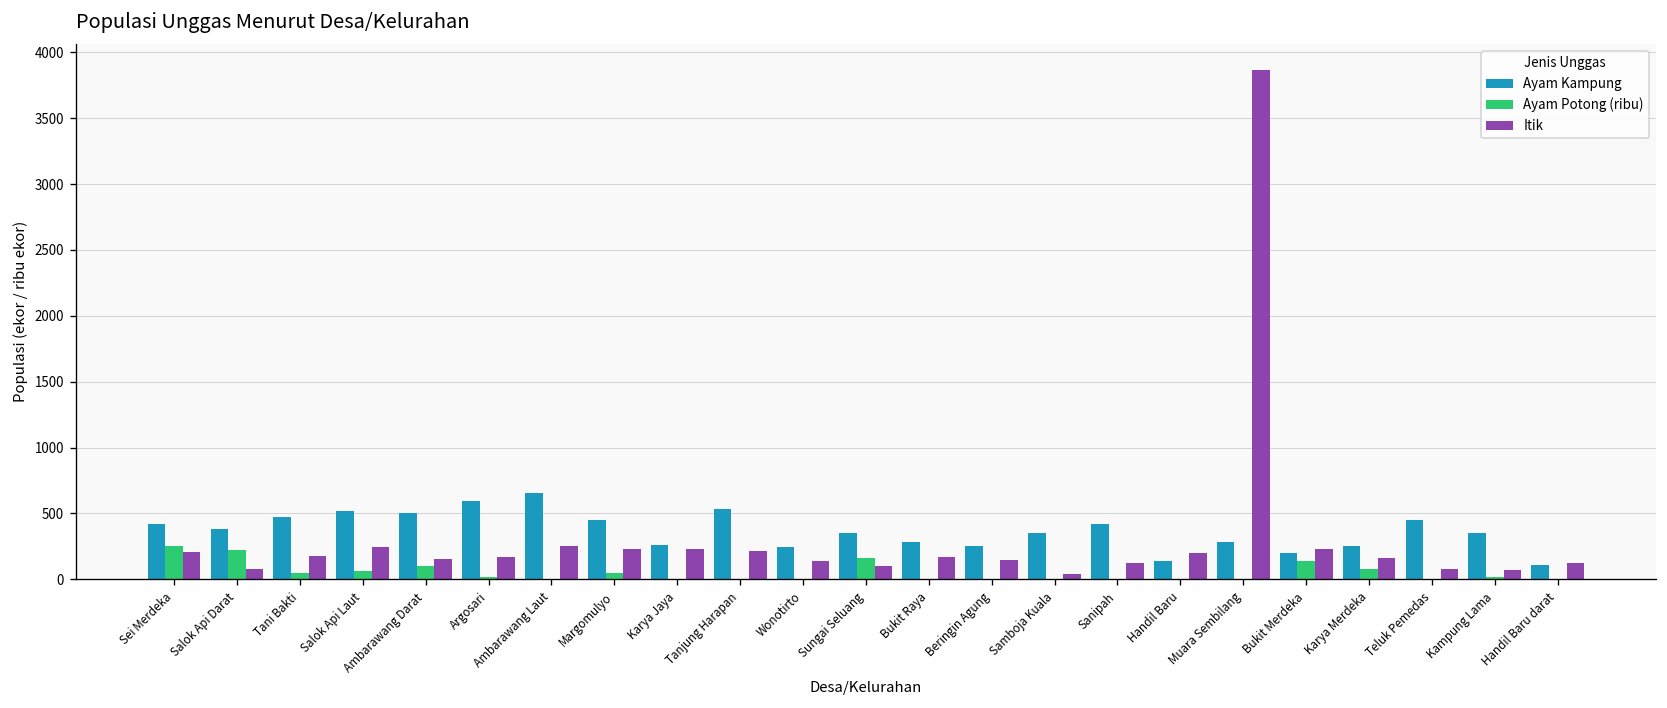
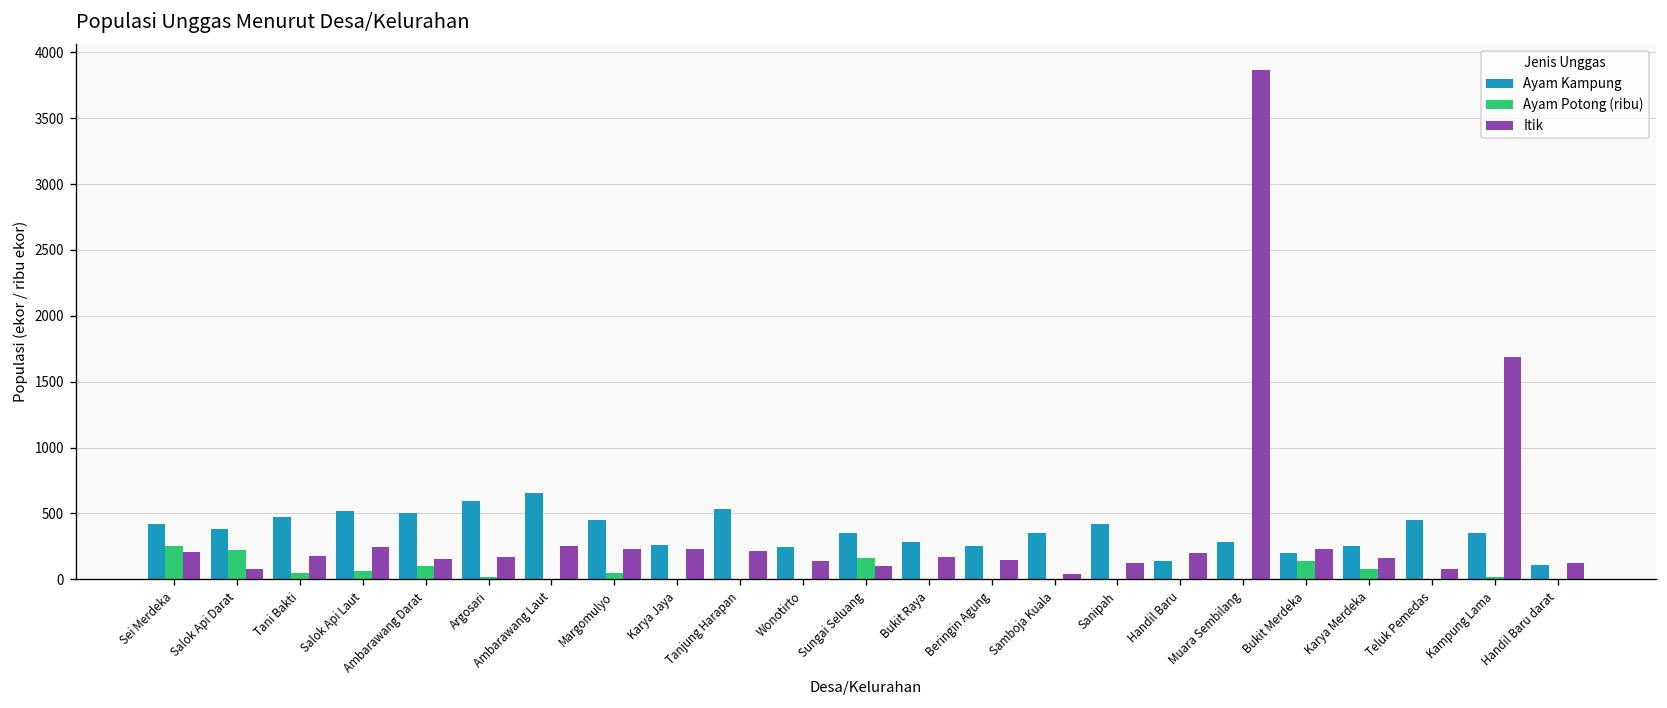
Itik, Kampung Lama: 70 -> 1690
